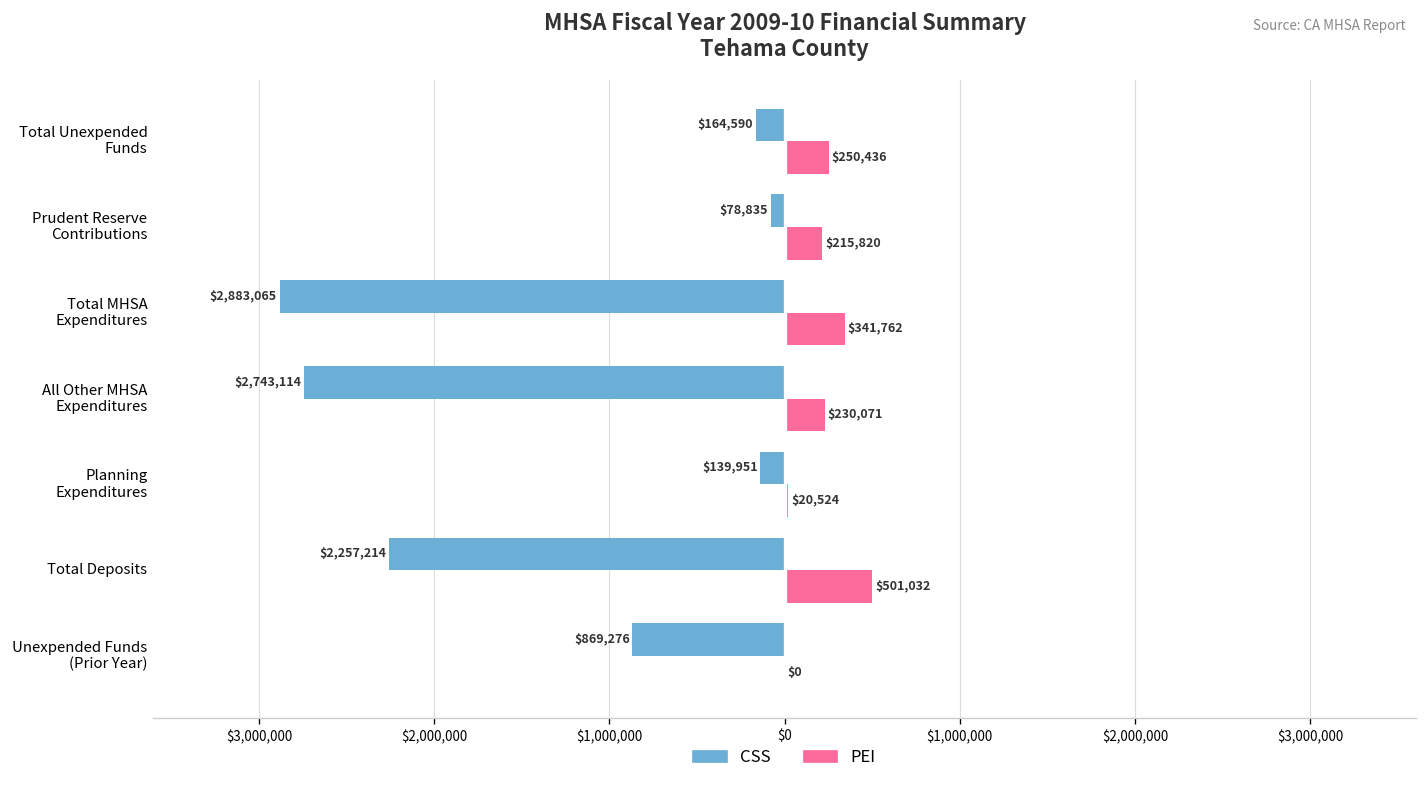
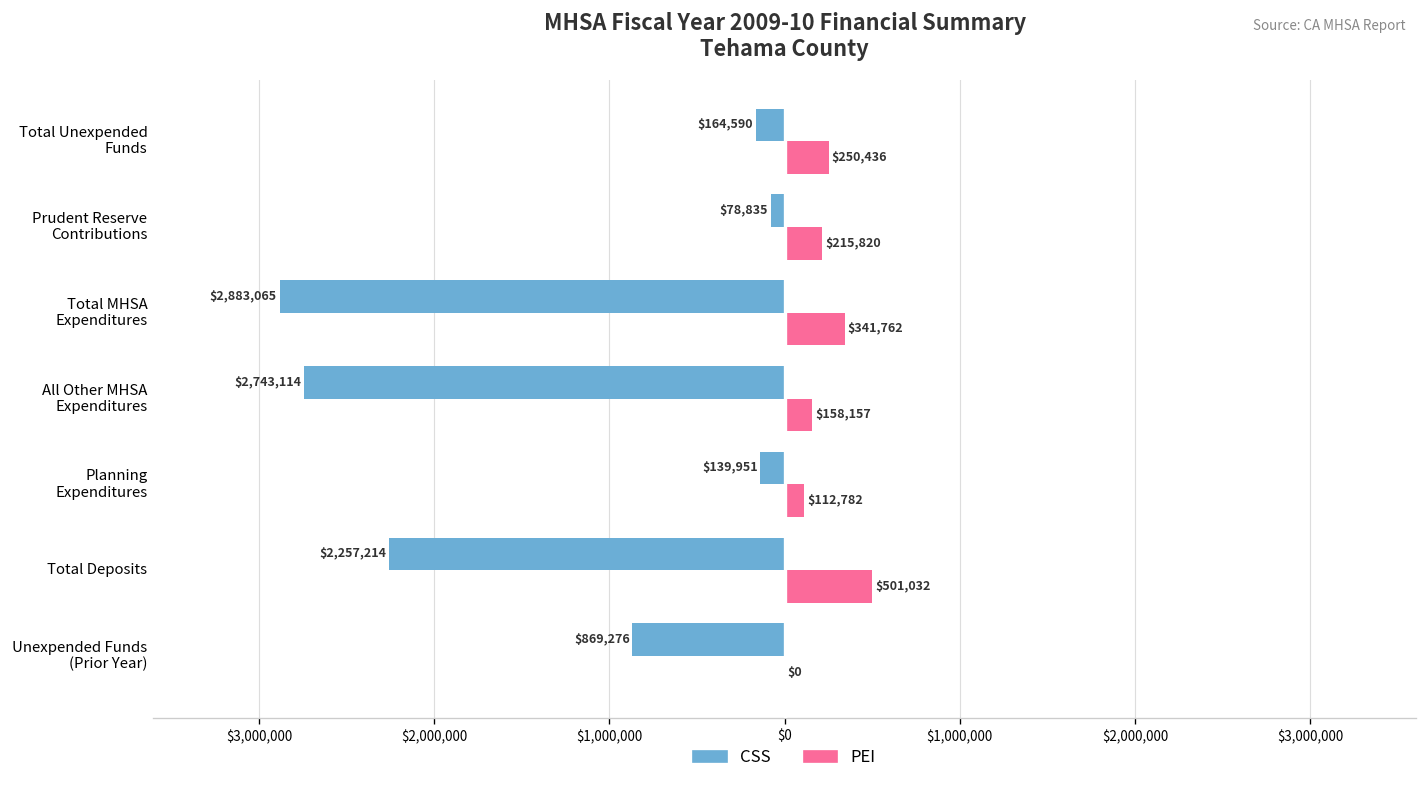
PEI, All Other MHSA Expenditures: $230,071 -> $158,157
PEI, Planning Expenditures: $20,524 -> $112,782
